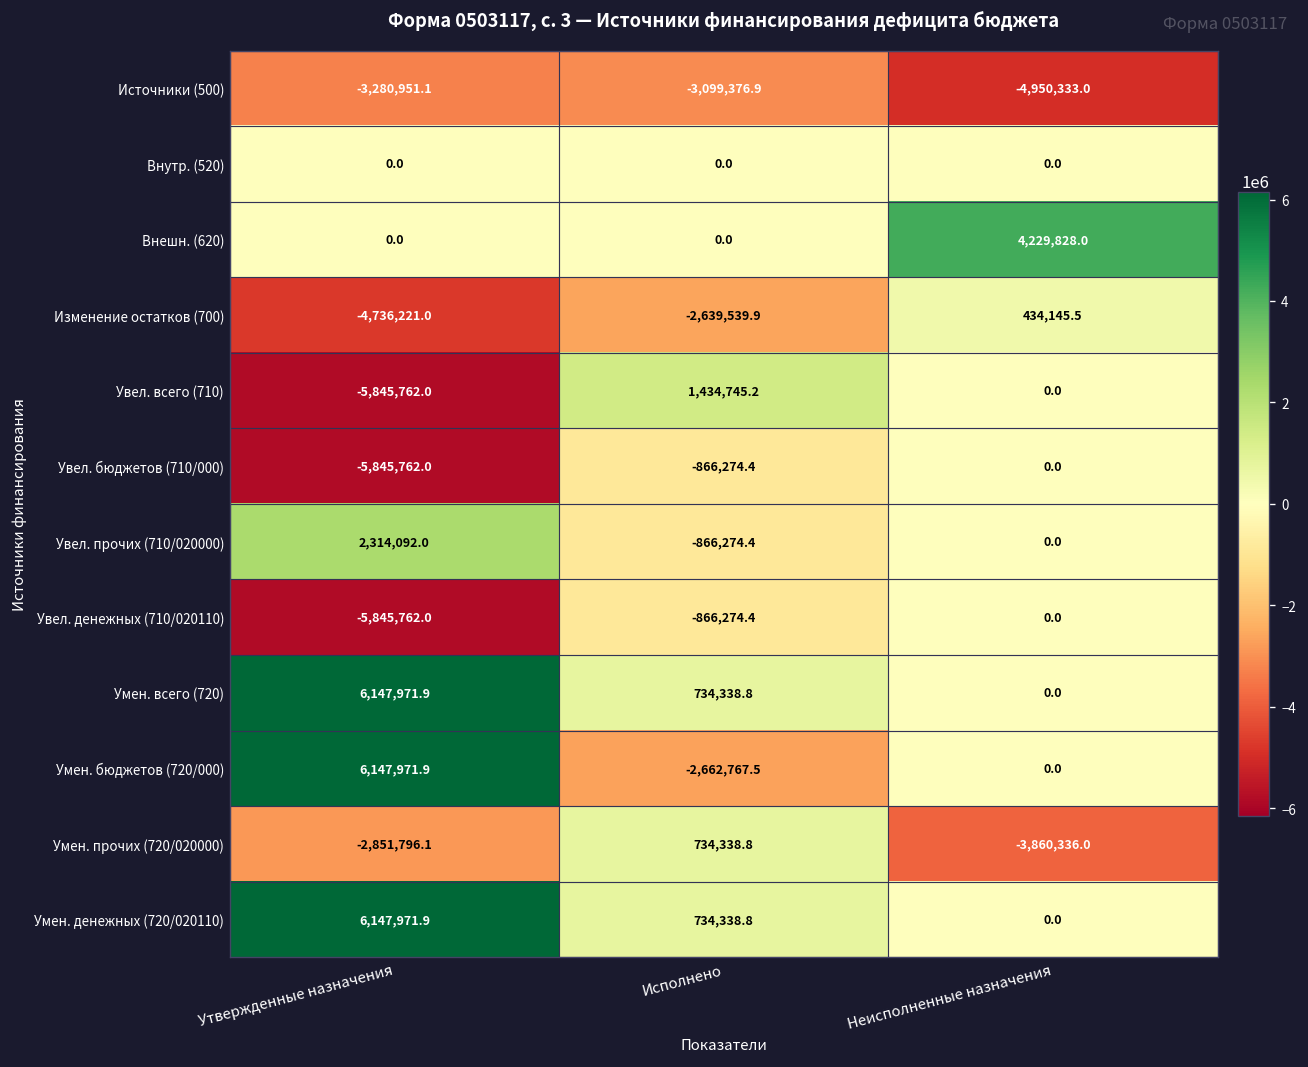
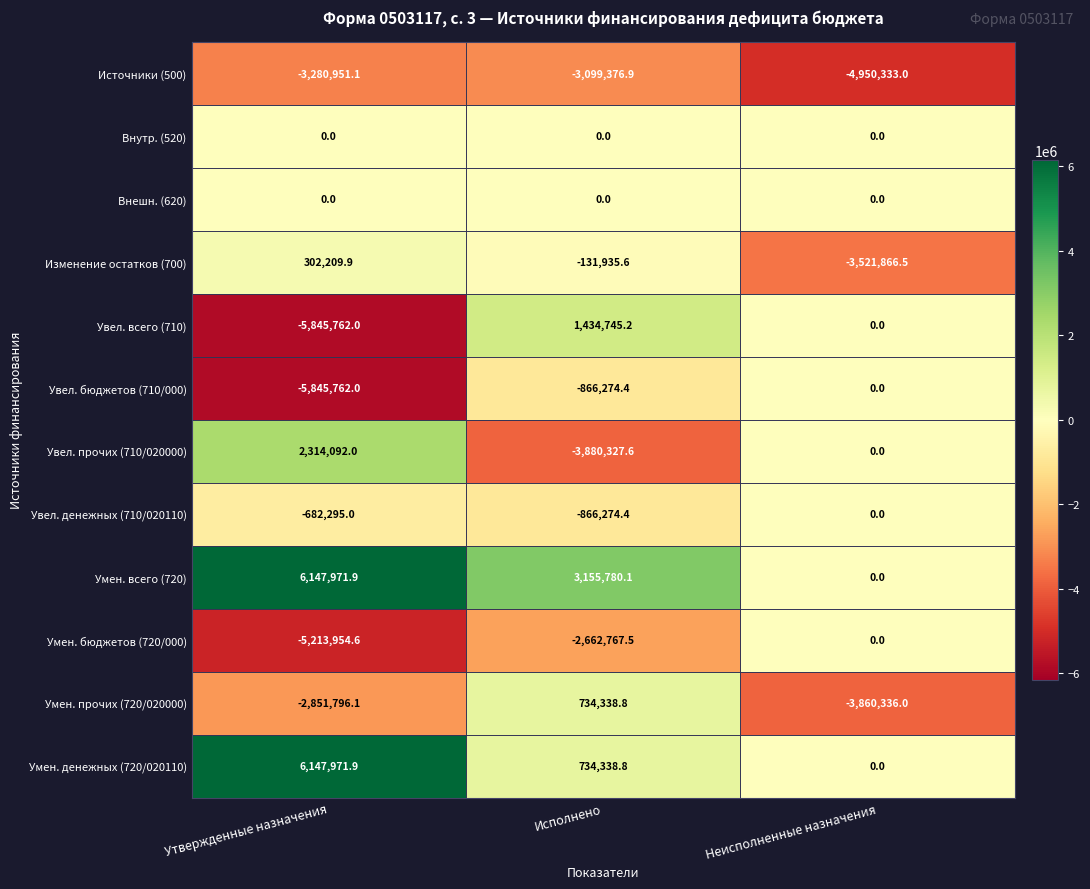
Внешн. (620), Неисполненные назначения: 4,229,828.0 -> 0.0
Изменение остатков (700), Утвержденные назначения: -4,736,221.0 -> 302,209.9
Изменение остатков (700), Исполнено: -2,639,539.9 -> -131,935.6
Изменение остатков (700), Неисполненные назначения: 434,145.5 -> -3,521,866.5
Увел. прочих (710/020000), Исполнено: -866,274.4 -> -3,880,327.6
Увел. денежных (710/020110), Утвержденные назначения: -5,845,762.0 -> -682,295.0
Умен. всего (720), Исполнено: 734,338.8 -> 3,155,780.1
Умен. бюджетов (720/000), Утвержденные назначения: 6,147,971.9 -> -5,213,954.6
